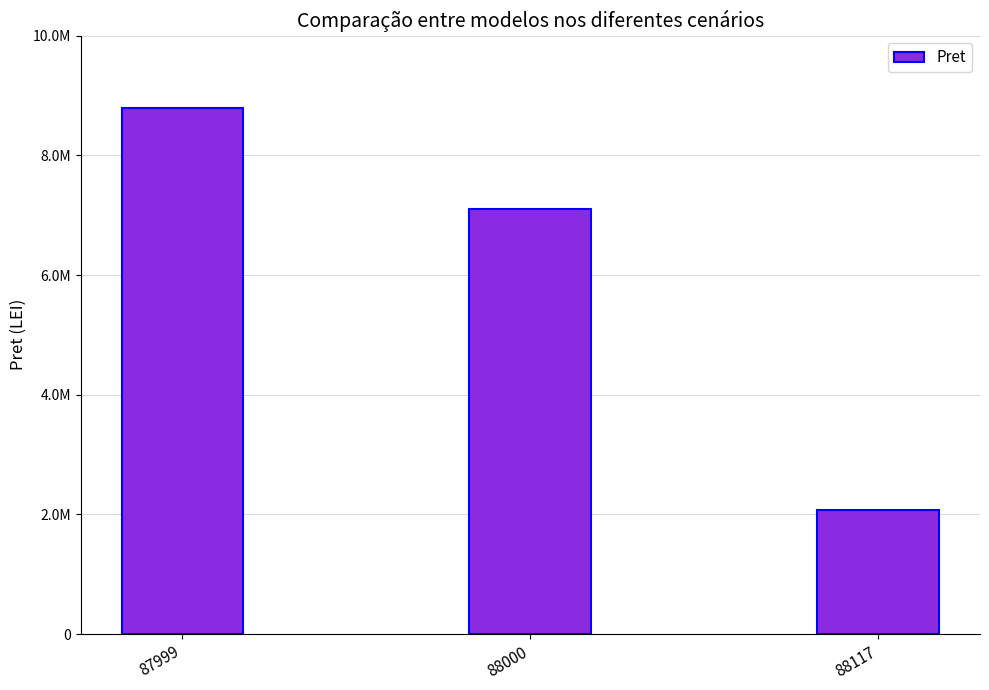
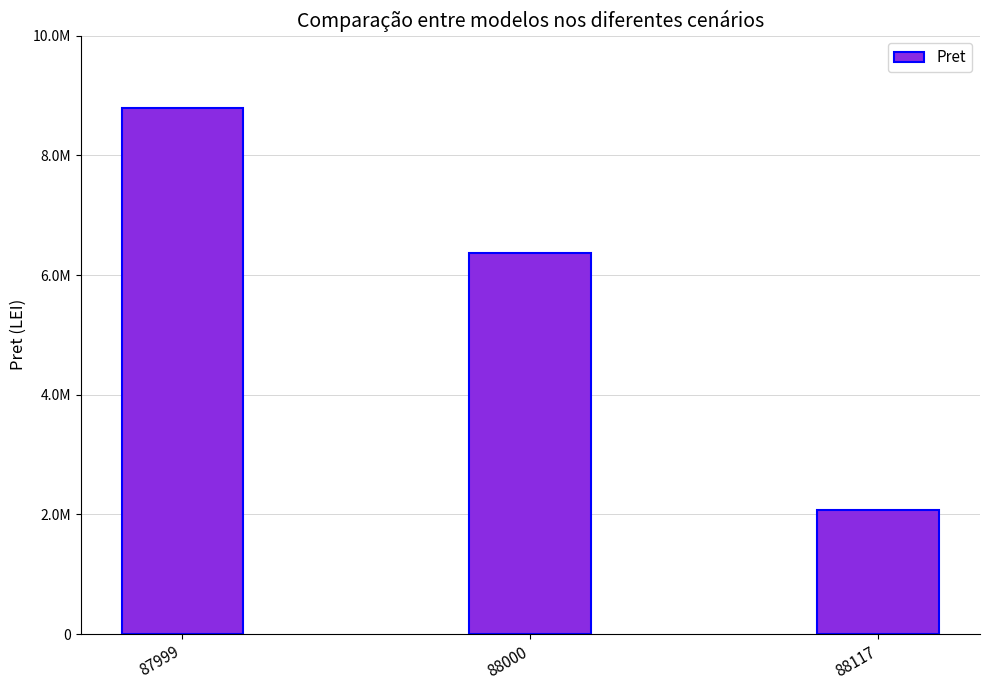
88000: 7100000 -> 6400000
